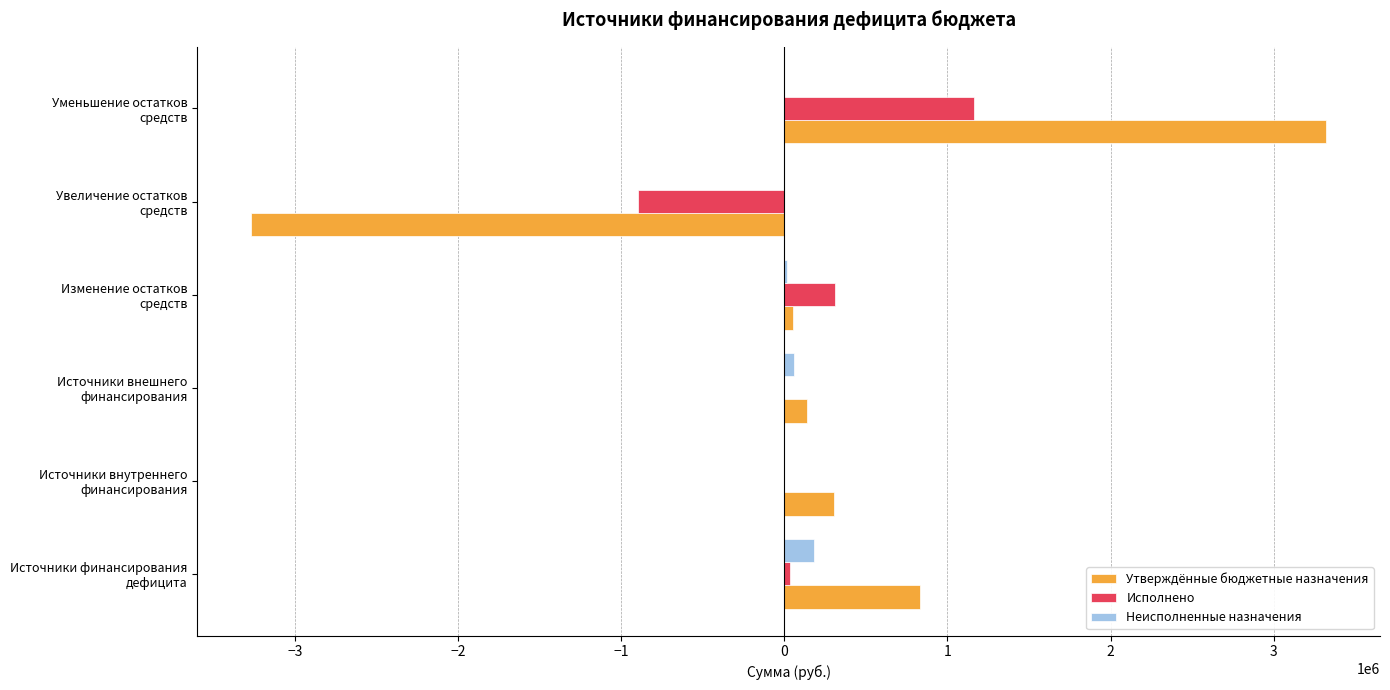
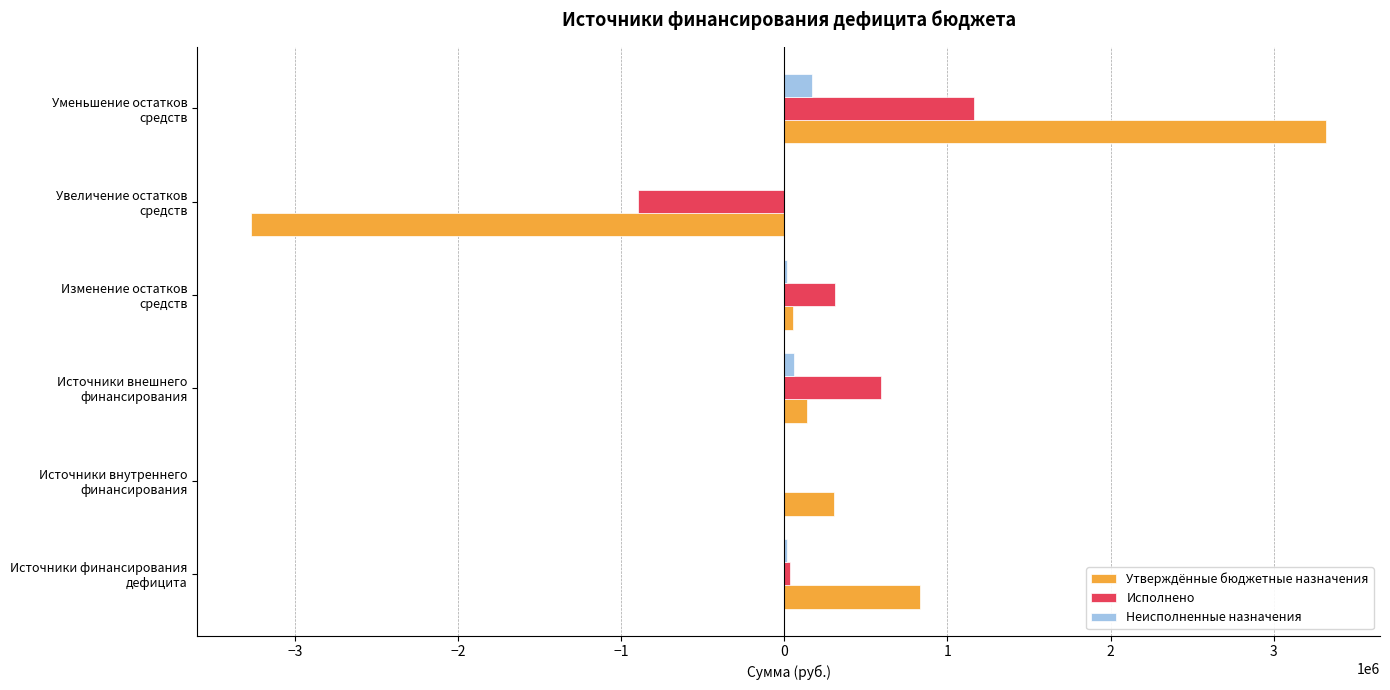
Неисполненные назначения, Уменьшение остатков средств: 0 -> 170000
Исполнено, Источники внешнего финансирования: 0 -> 600000
Неисполненные назначения, Источники финансирования дефицита: 180000 -> 20000
